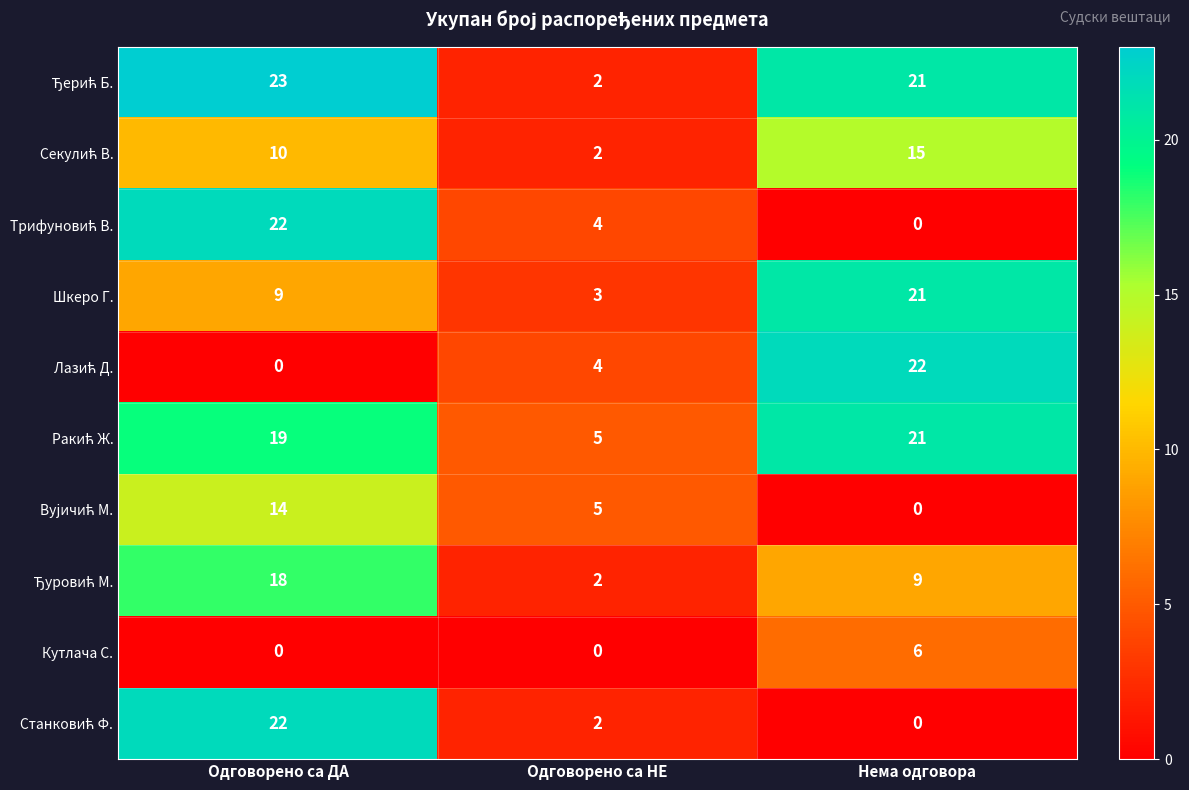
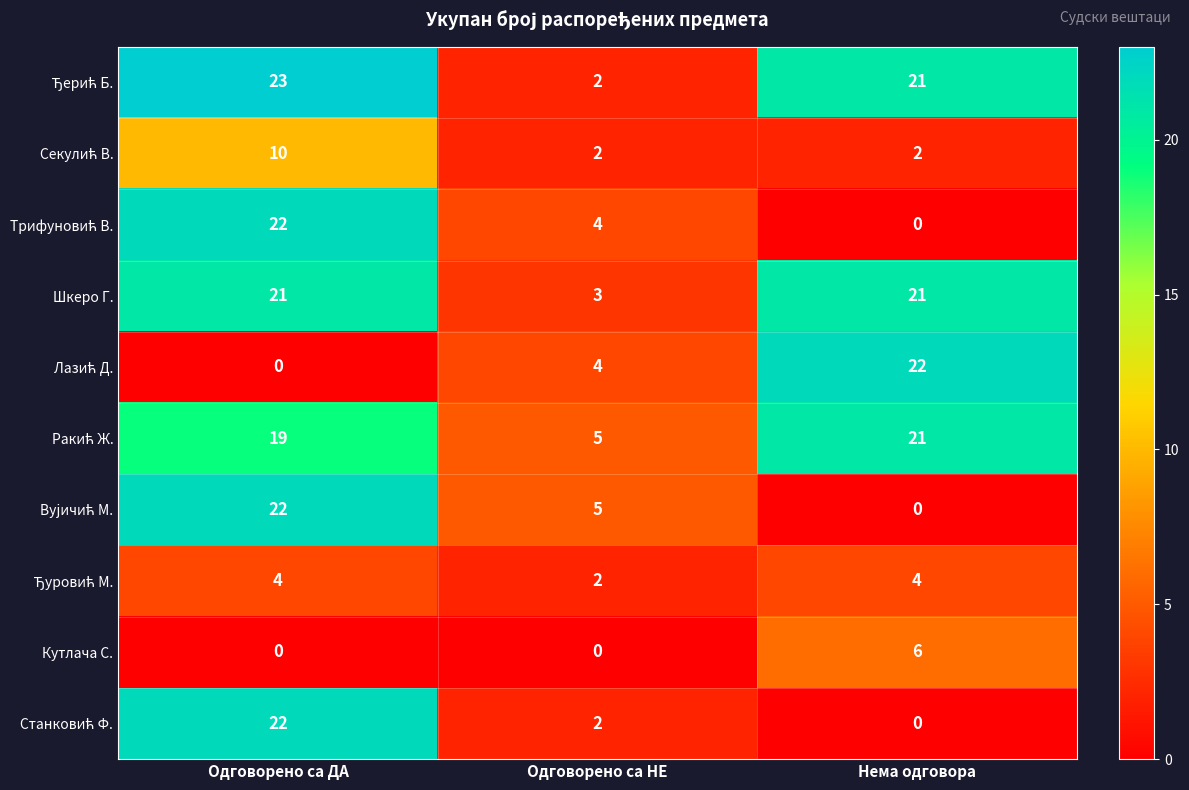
Секулић В., Нема одговора: 15 -> 2
Шкеро Г., Одговорено са ДА: 9 -> 21
Вујичић М., Одговорено са ДА: 14 -> 22
Ђуровић М., Одговорено са ДА: 18 -> 4
Ђуровић М., Нема одговора: 9 -> 4
